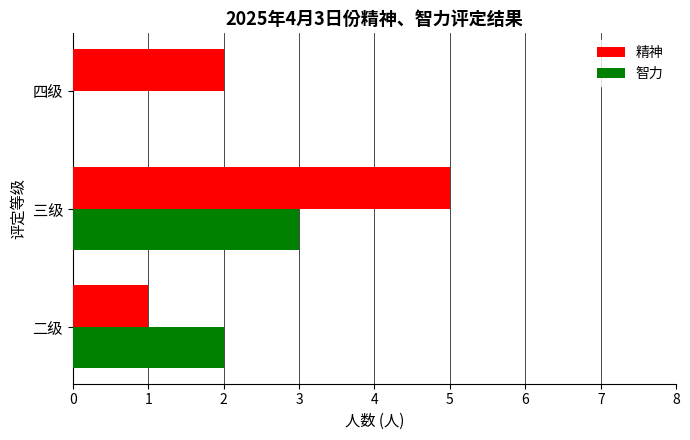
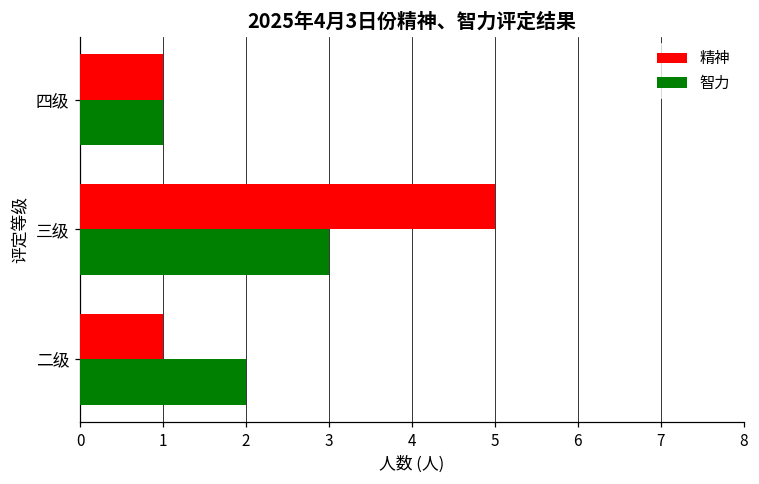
精神, 四级: 2 -> 1
智力, 四级: 0 -> 1
